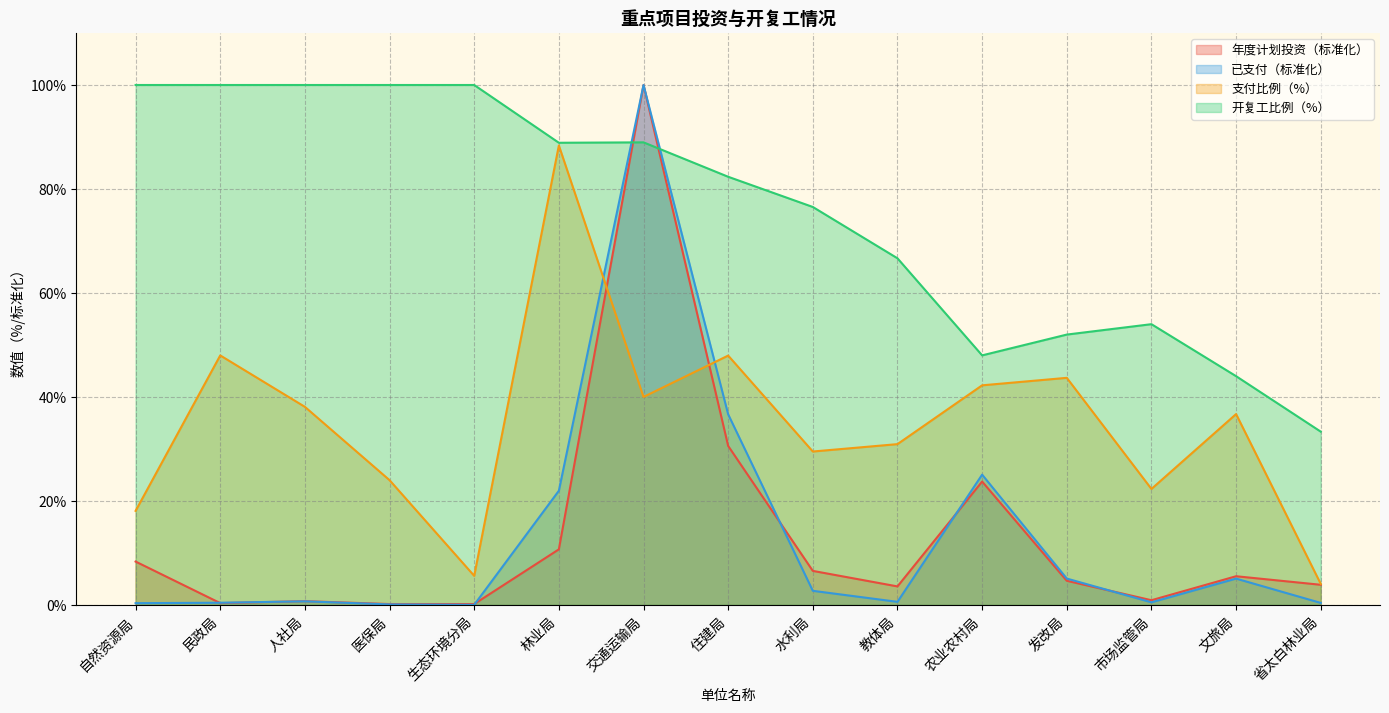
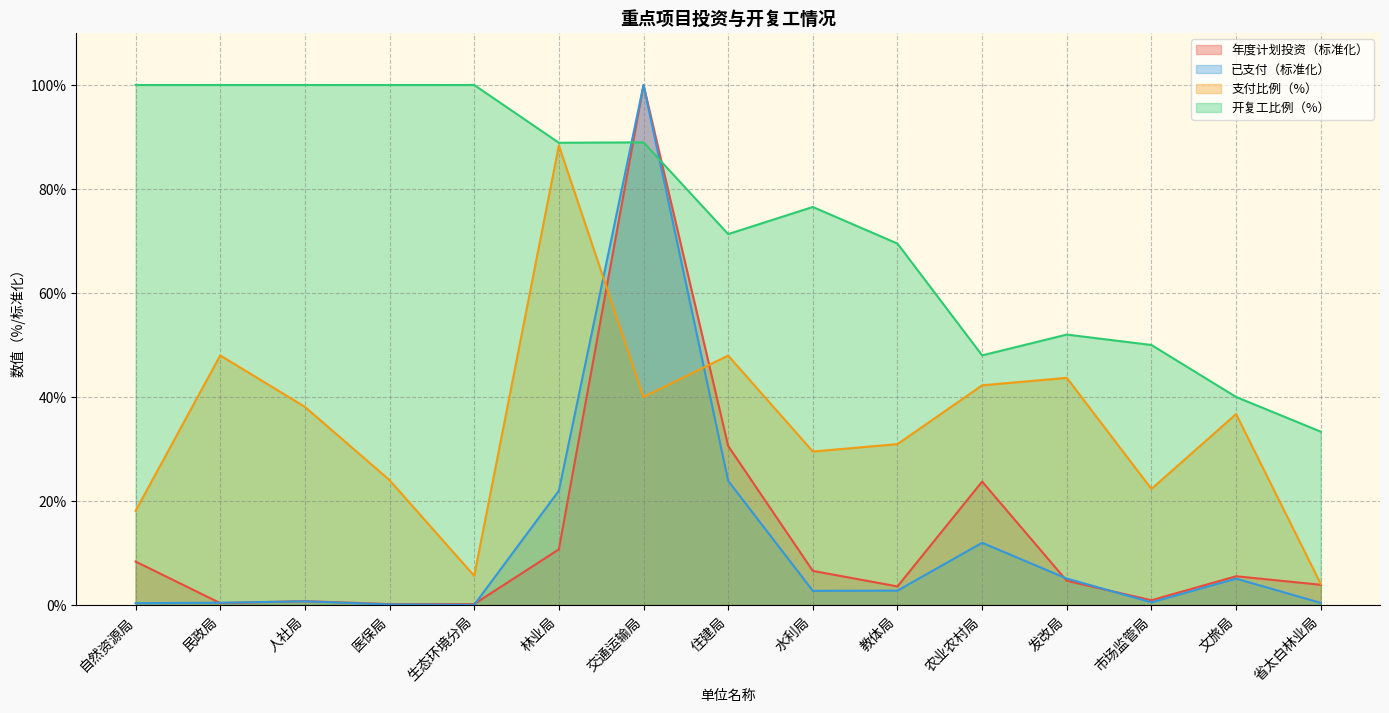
已支付（标准化）, 住建局: 37% -> 24%
开复工比例（%）, 住建局: 82% -> 71%
已支付（标准化）, 教体局: 1% -> 3%
开复工比例（%）, 教体局: 67% -> 70%
已支付（标准化）, 农业农村局: 25% -> 12%
开复工比例（%）, 市场监管局: 54% -> 50%
开复工比例（%）, 文旅局: 44% -> 40%
